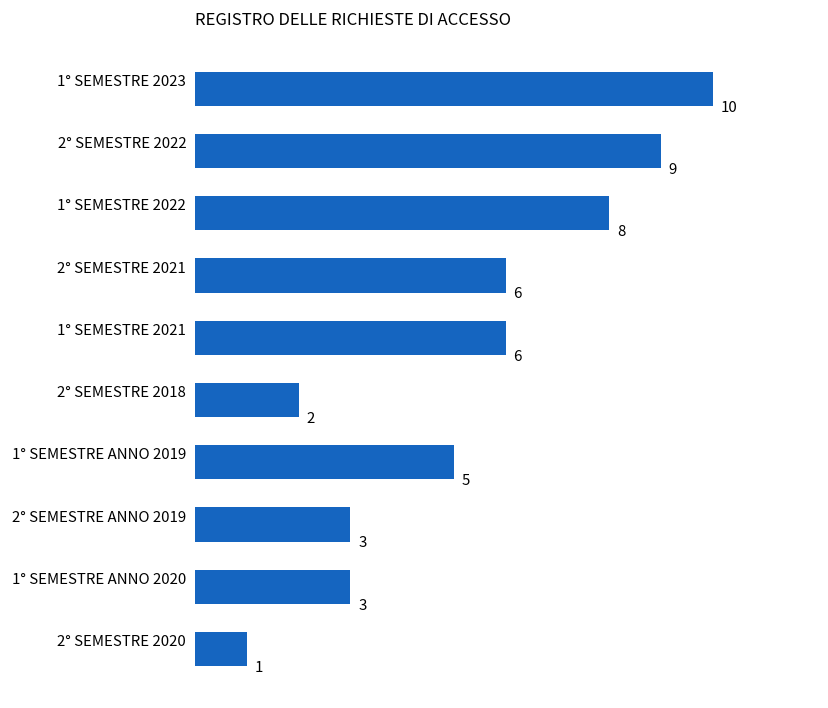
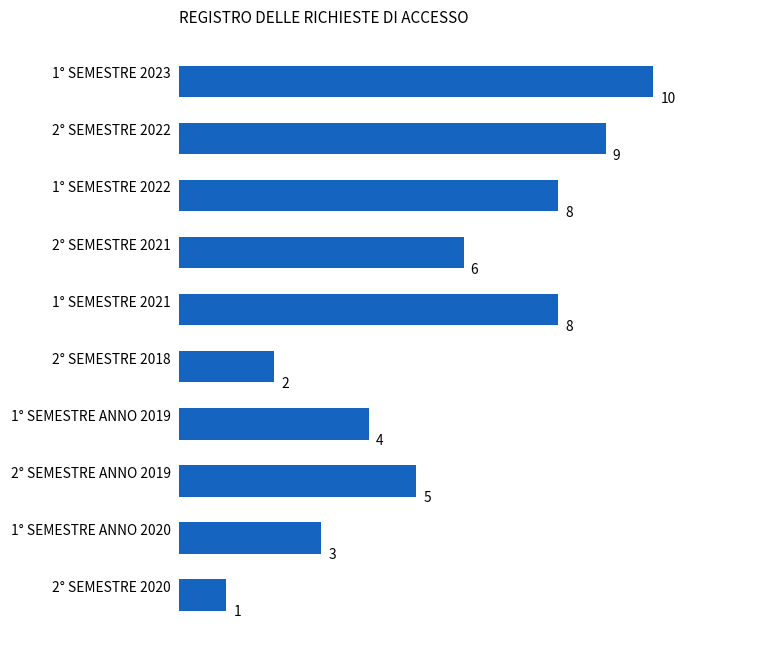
1° SEMESTRE 2021: 6 -> 8
1° SEMESTRE ANNO 2019: 5 -> 4
2° SEMESTRE ANNO 2019: 3 -> 5
